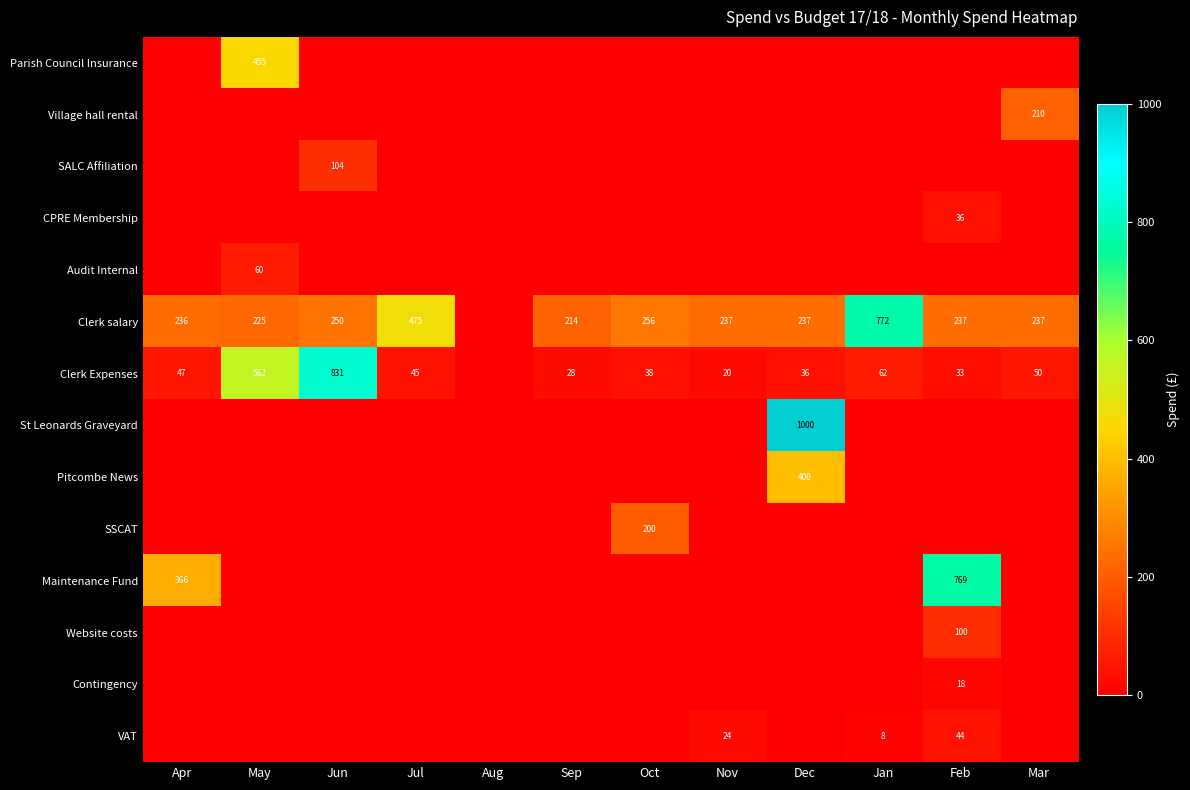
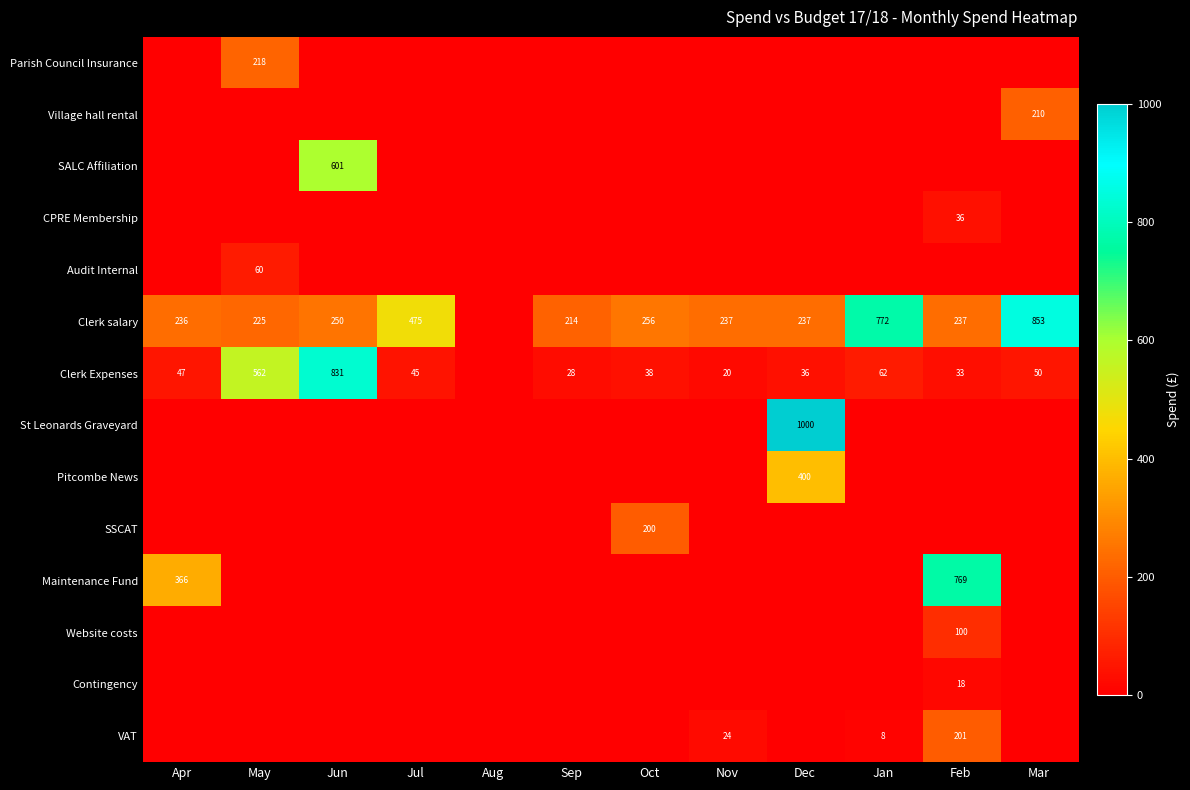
Parish Council Insurance, May: 455 -> 218
SALC Affiliation, Jun: 104 -> 601
Clerk salary, Mar: 237 -> 853
VAT, Feb: 44 -> 201
